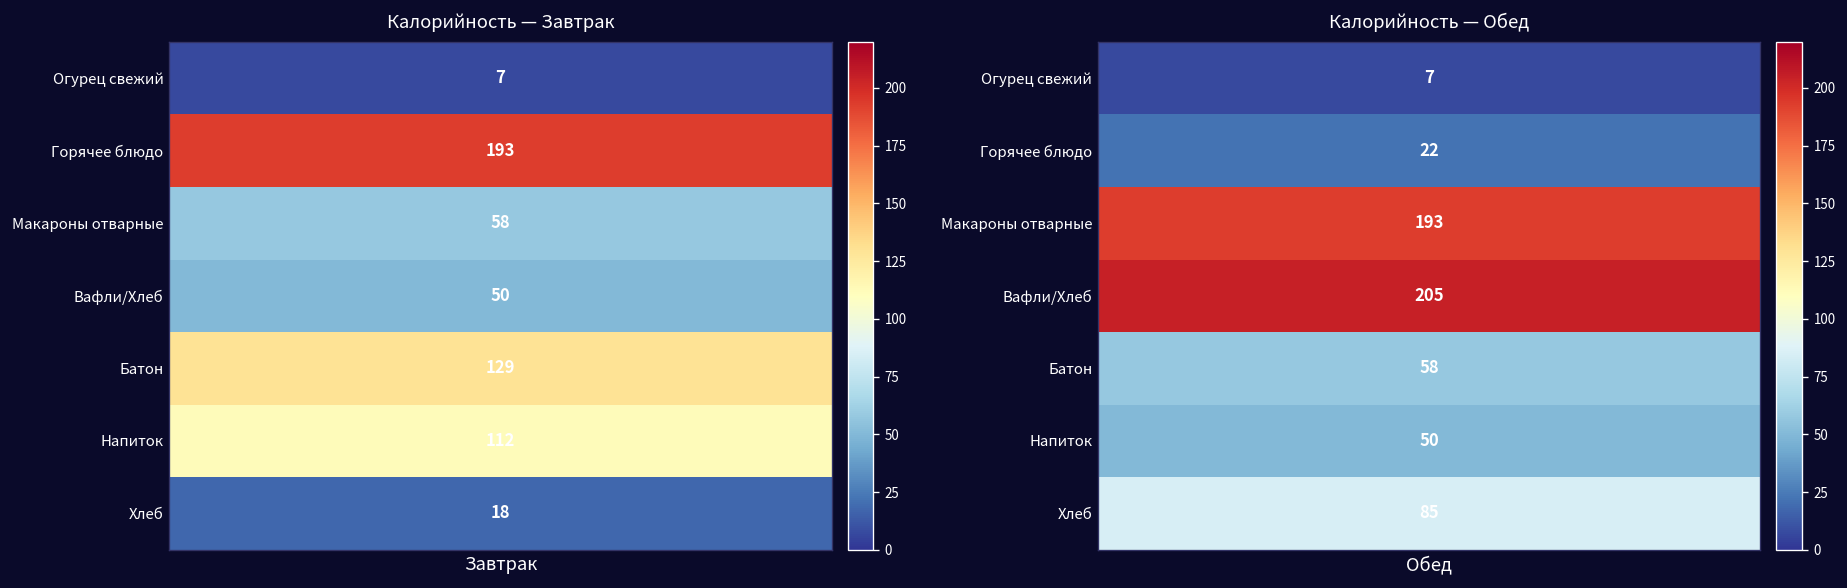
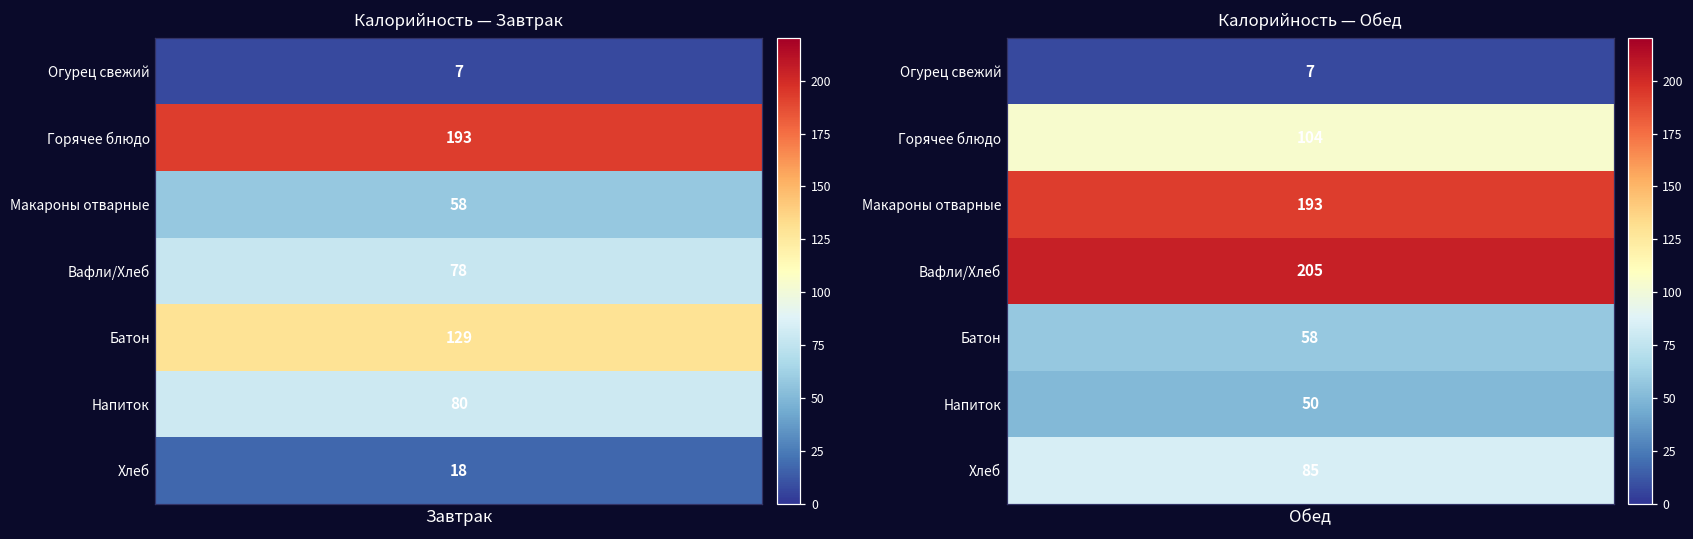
Калорийность — Завтрак, Вафли/Хлеб, Завтрак: 50 -> 78
Калорийность — Завтрак, Напиток, Завтрак: 112 -> 80
Калорийность — Обед, Горячее блюдо, Обед: 22 -> 104
